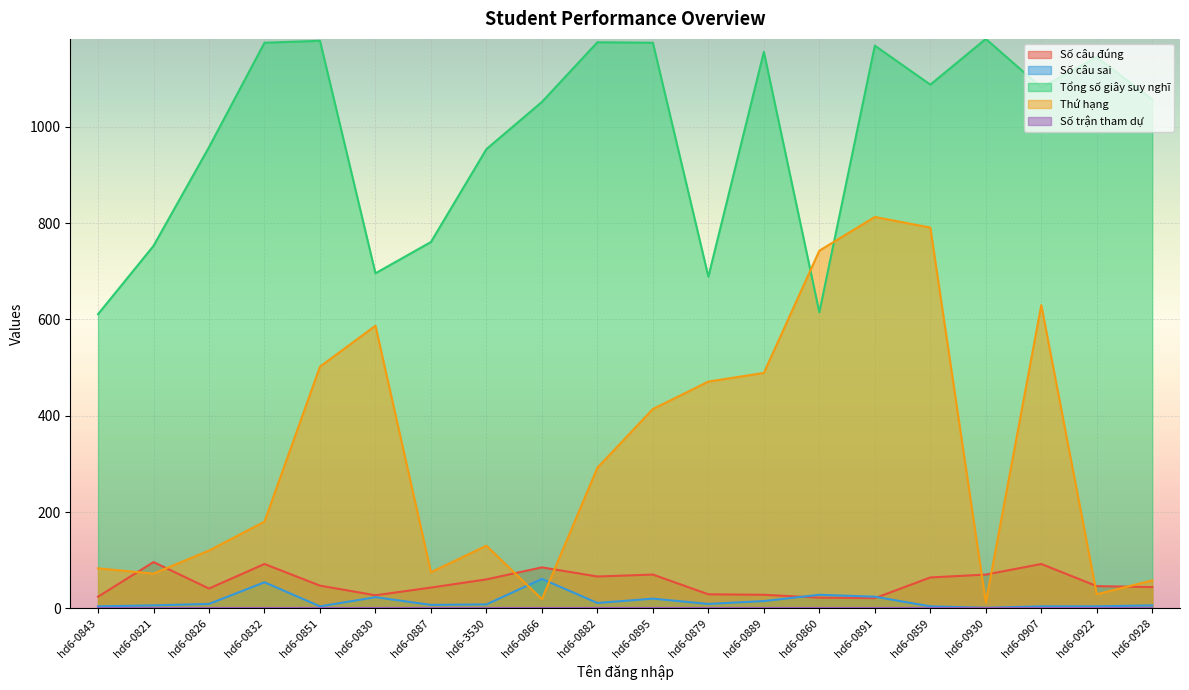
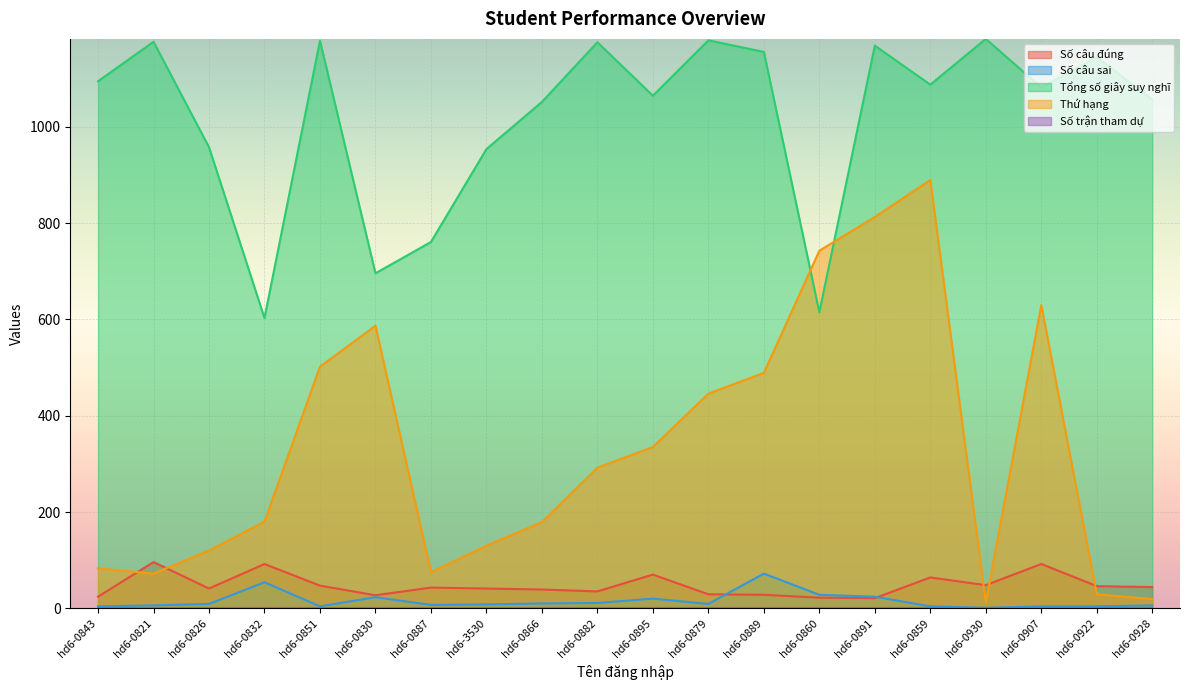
Tổng số giây suy nghĩ, hd6-0843: 610 -> 1100
Tổng số giây suy nghĩ, hd6-0821: 750 -> 1180
Tổng số giây suy nghĩ, hd6-0832: 1180 -> 600
Số câu đúng, hd6-3530: 60 -> 40
Số câu đúng, hd6-0866: 90 -> 40
Số câu sai, hd6-0866: 60 -> 10
Thứ hạng, hd6-0866: 20 -> 180
Số câu đúng, hd6-0882: 70 -> 40
Tổng số giây suy nghĩ, hd6-0895: 1180 -> 1070
Thứ hạng, hd6-0895: 410 -> 340
Tổng số giây suy nghĩ, hd6-0879: 690 -> 1180
Thứ hạng, hd6-0879: 470 -> 450
Số câu sai, hd6-0889: 20 -> 70
Thứ hạng, hd6-0859: 790 -> 890
Số câu đúng, hd6-0930: 70 -> 50
Thứ hạng, hd6-0928: 60 -> 20
